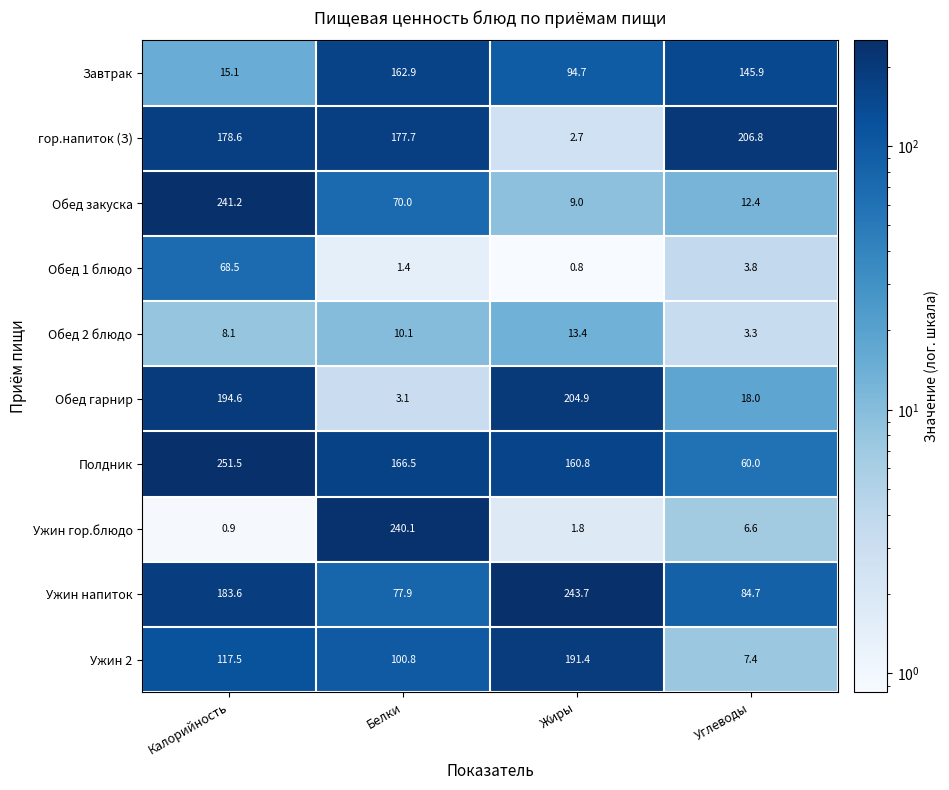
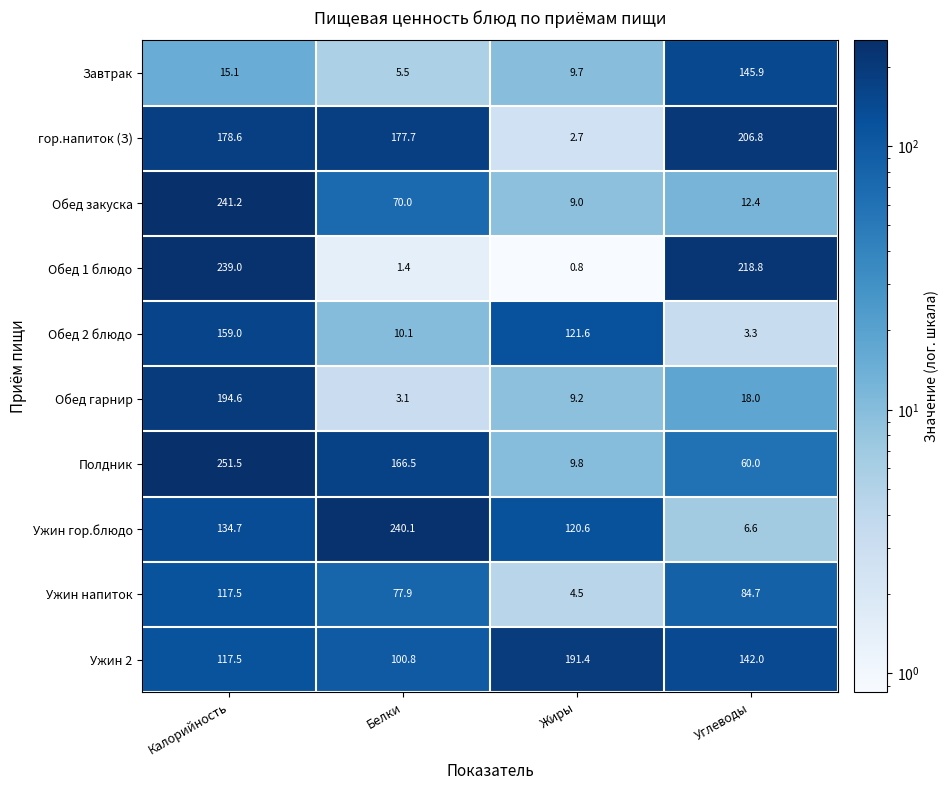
Завтрак, Белки: 162.9 -> 5.5
Завтрак, Жиры: 94.7 -> 9.7
Обед 1 блюдо, Калорийность: 68.5 -> 239.0
Обед 1 блюдо, Углеводы: 3.8 -> 218.8
Обед 2 блюдо, Калорийность: 8.1 -> 159.0
Обед 2 блюдо, Жиры: 13.4 -> 121.6
Обед гарнир, Жиры: 204.9 -> 9.2
Полдник, Жиры: 160.8 -> 9.8
Ужин гор.блюдо, Калорийность: 0.9 -> 134.7
Ужин гор.блюдо, Жиры: 1.8 -> 120.6
Ужин напиток, Калорийность: 183.6 -> 117.5
Ужин напиток, Жиры: 243.7 -> 4.5
Ужин 2, Углеводы: 7.4 -> 142.0
